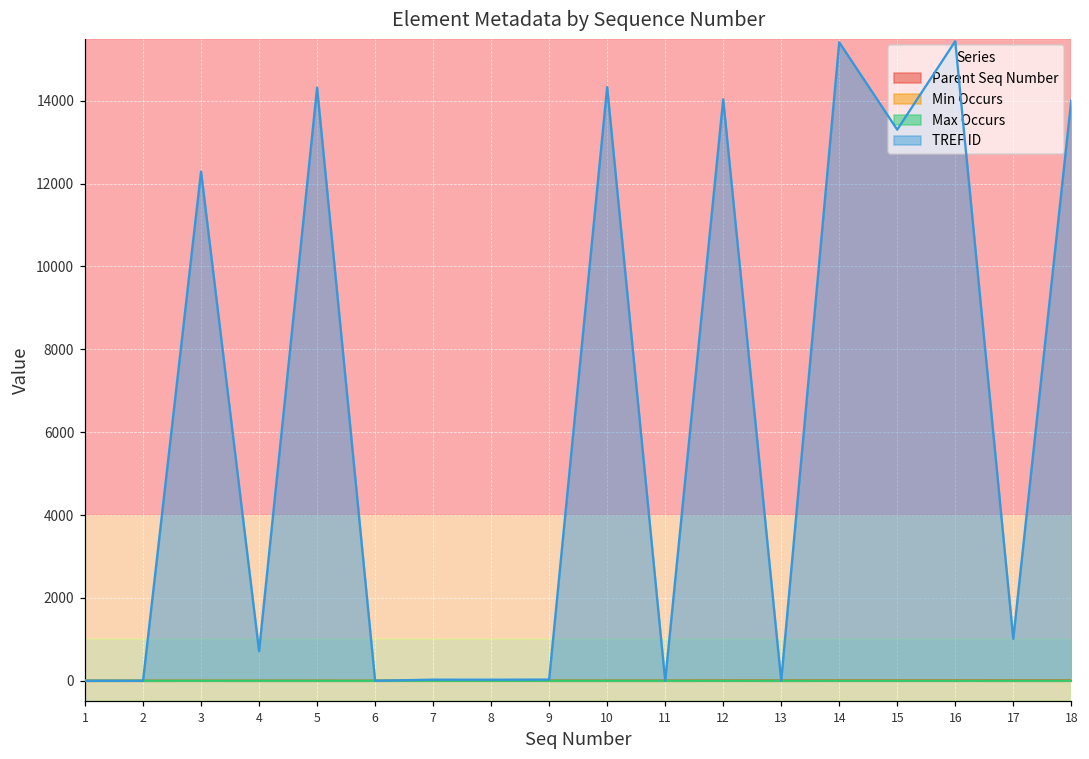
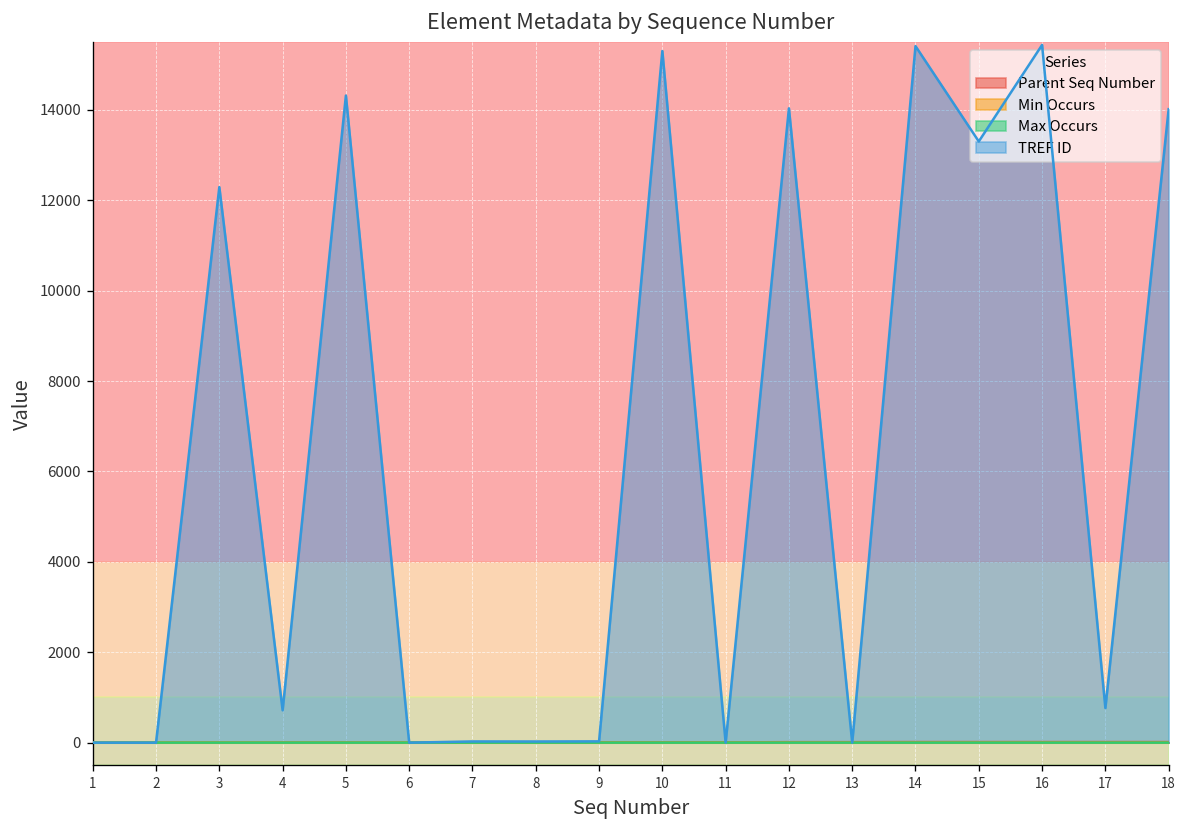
TREF ID, 10: 14300 -> 15300
TREF ID, 17: 1000 -> 800
